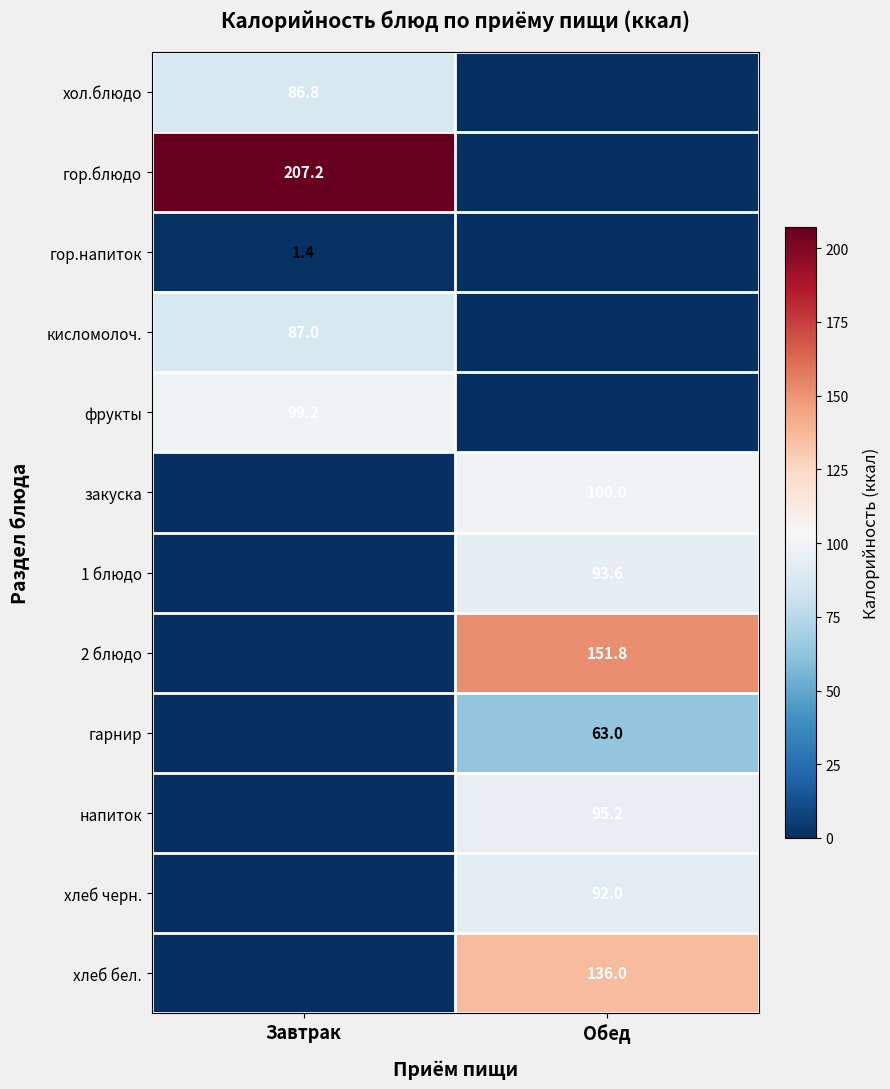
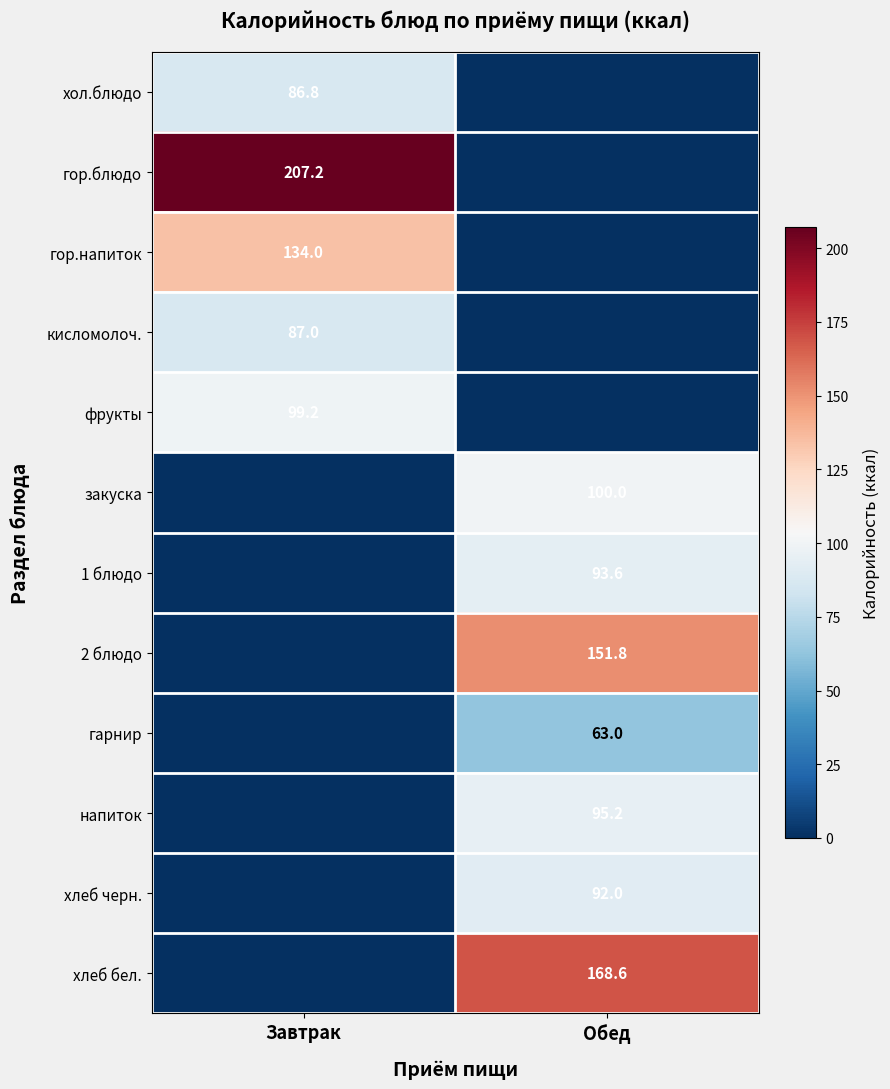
гор.напиток, Завтрак: 1.4 -> 134.0
хлеб бел., Обед: 136.0 -> 168.6
